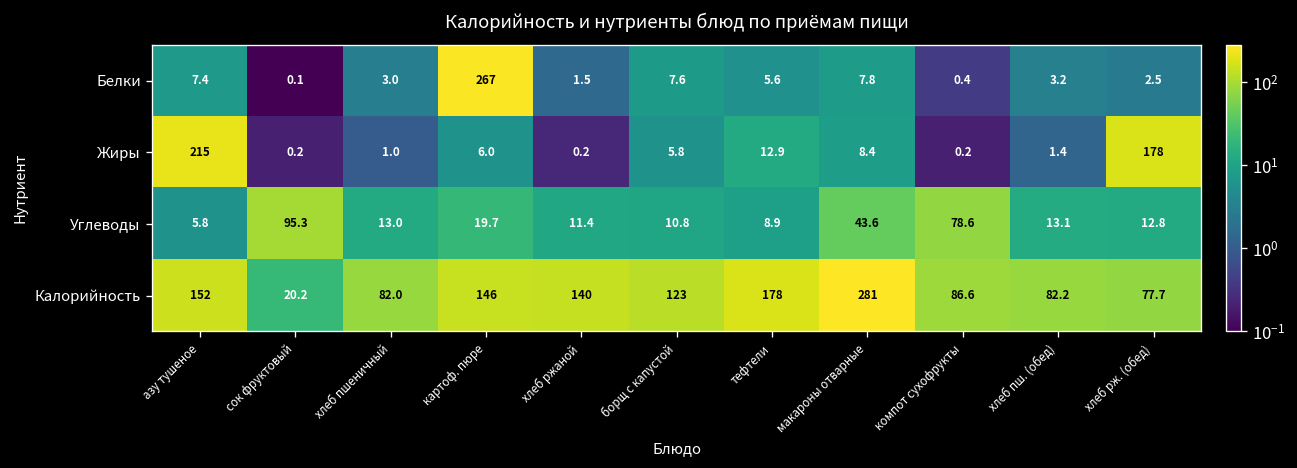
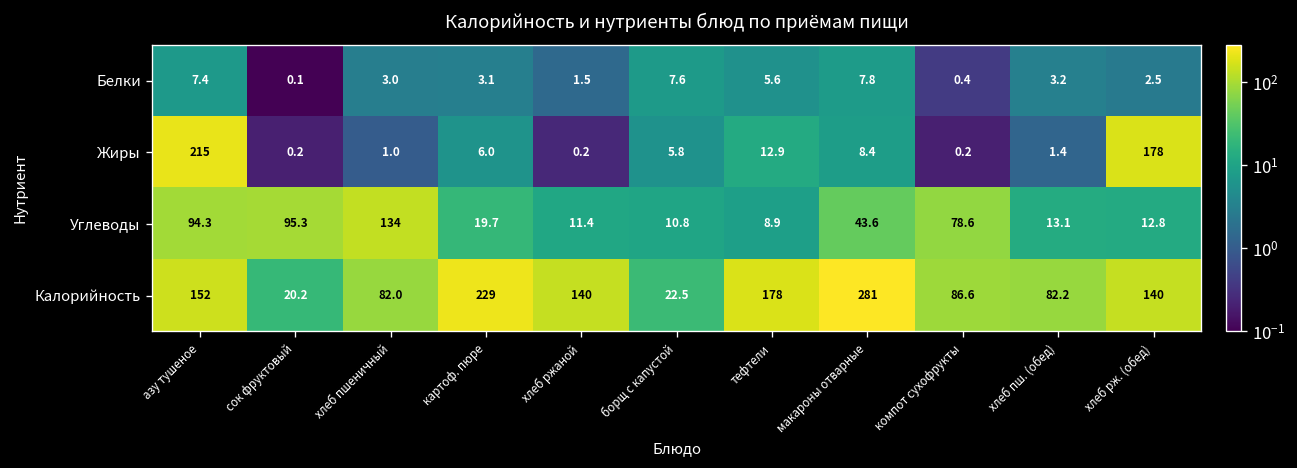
Белки, картоф. пюре: 267 -> 3.1
Углеводы, азу тушеное: 5.8 -> 94.3
Углеводы, хлеб пшеничный: 13.0 -> 134
Калорийность, картоф. пюре: 146 -> 229
Калорийность, борщ с капустой: 123 -> 22.5
Калорийность, хлеб рж. (обед): 77.7 -> 140
